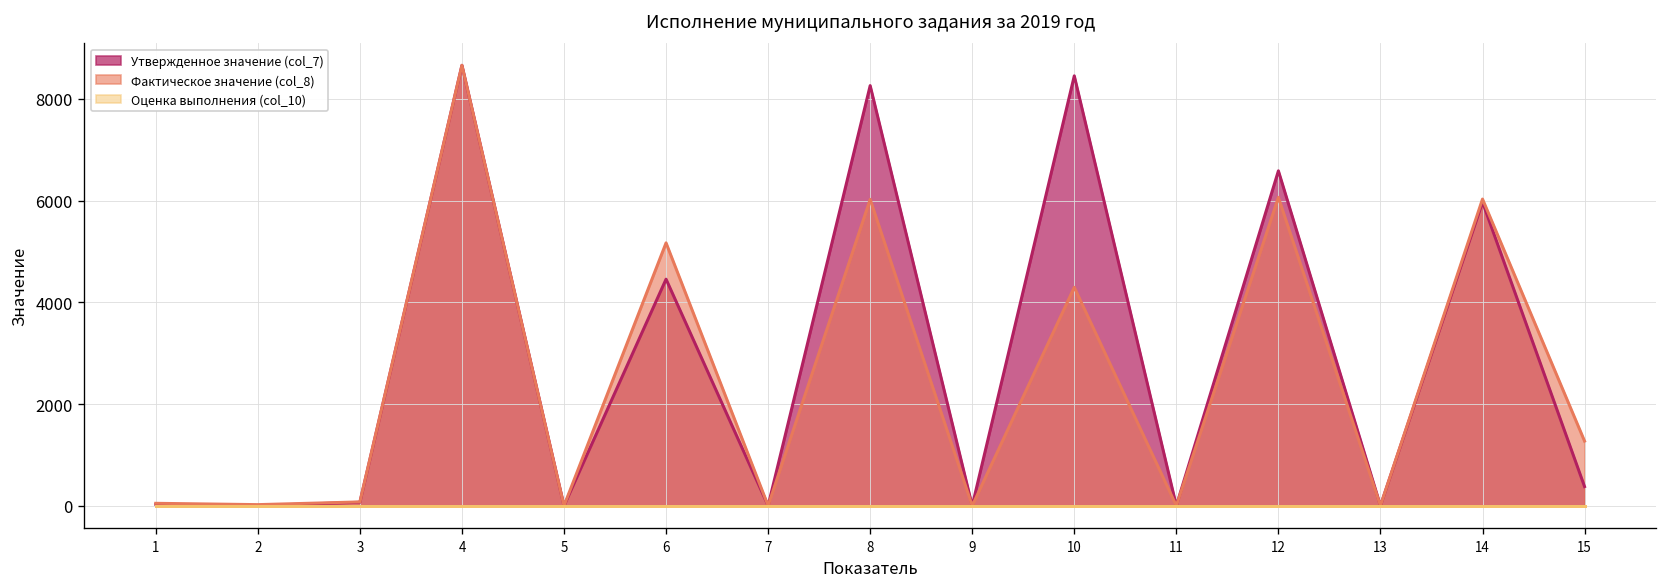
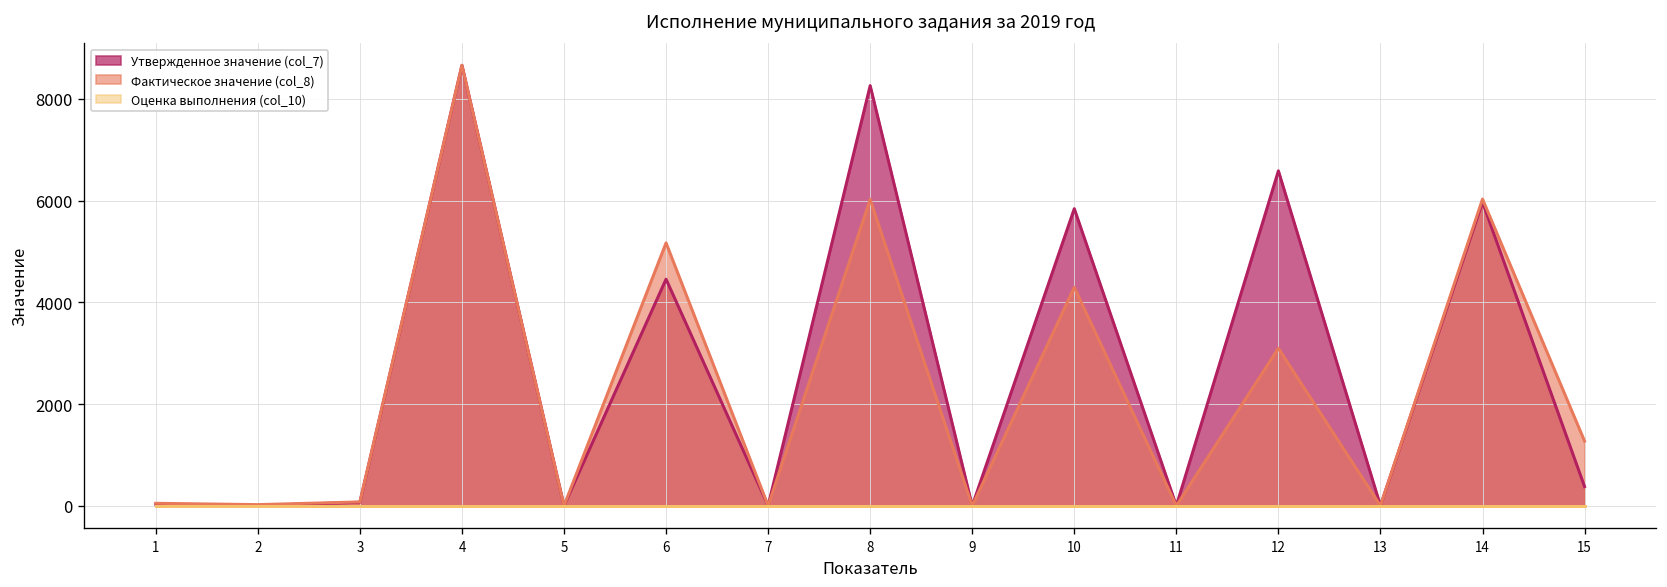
Утвержденное значение (col_7), 10: 8500 -> 5800
Фактическое значение (col_8), 12: 6100 -> 3100
